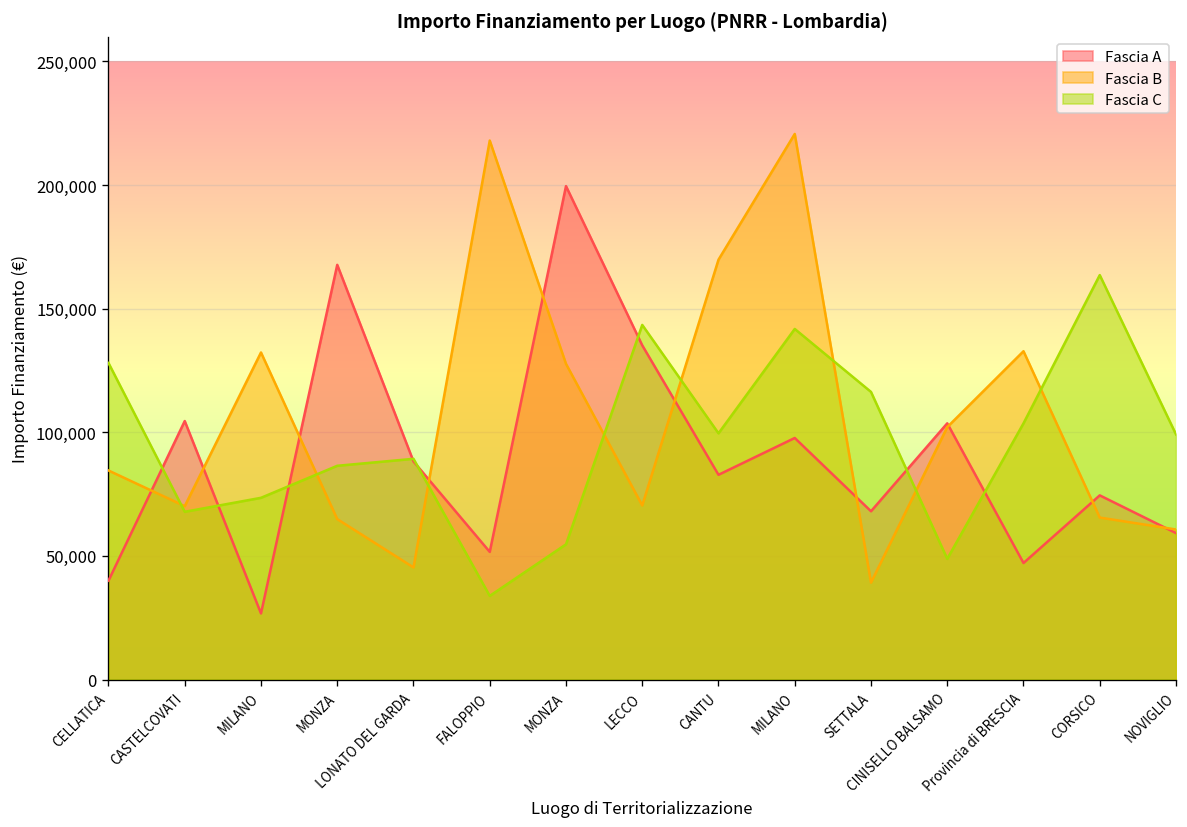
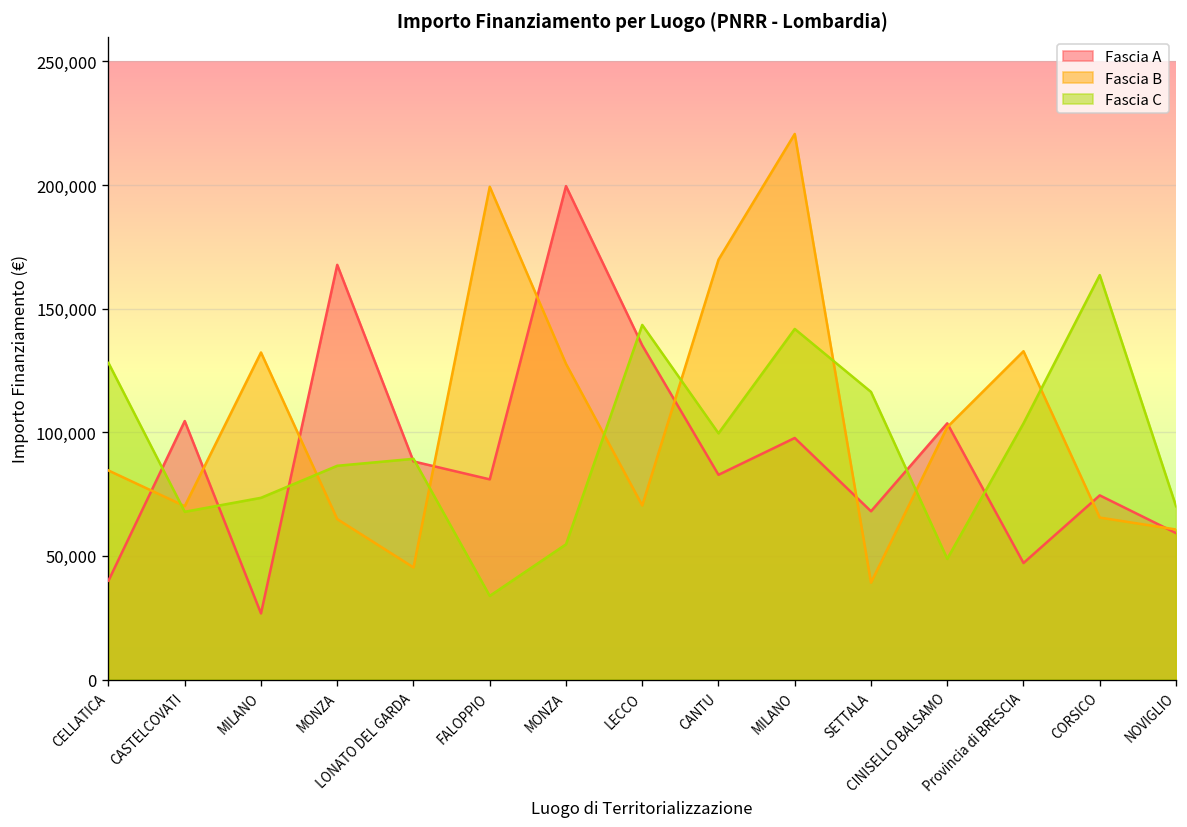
Fascia A, FALOPPIO: 52,000 -> 81,000
Fascia B, FALOPPIO: 218,000 -> 199,000
Fascia C, NOVIGLIO: 99,000 -> 70,000
